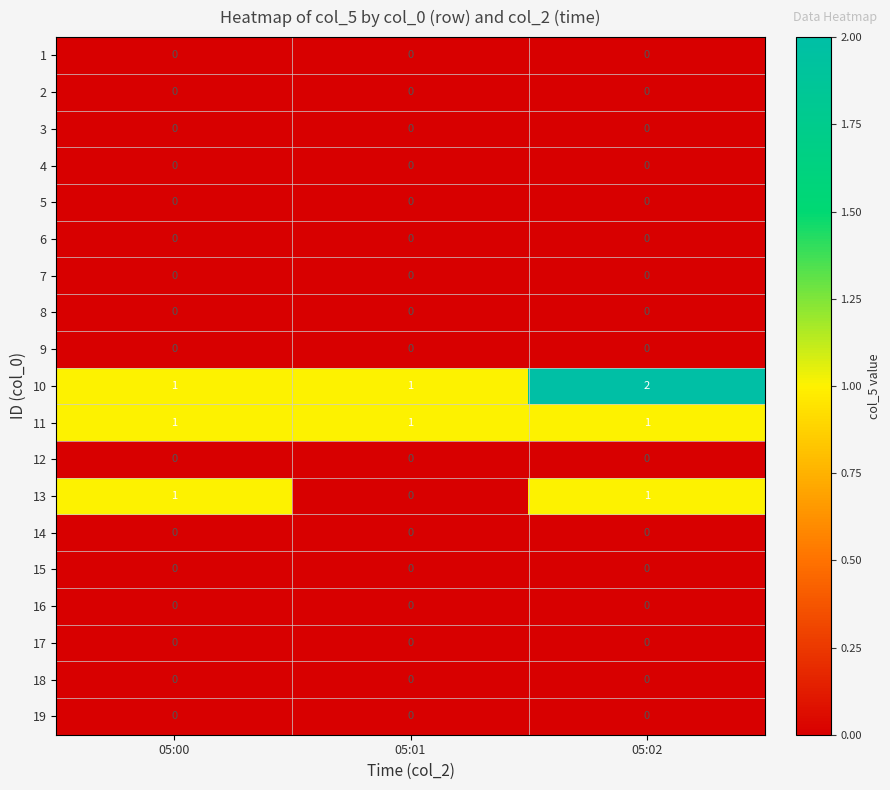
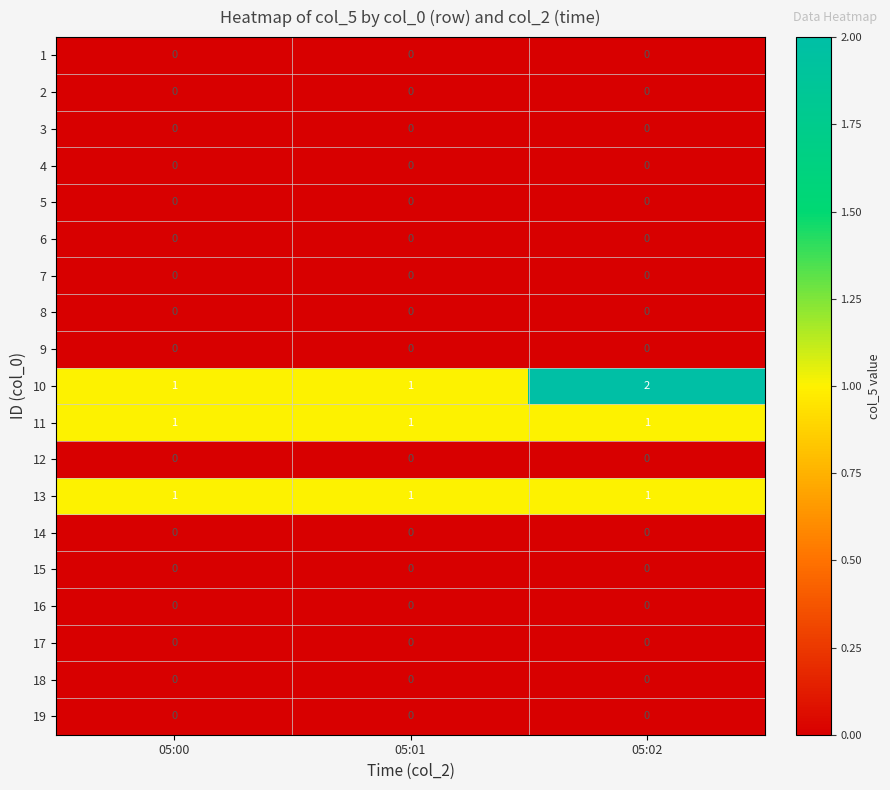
13, 05:01: 0 -> 1
